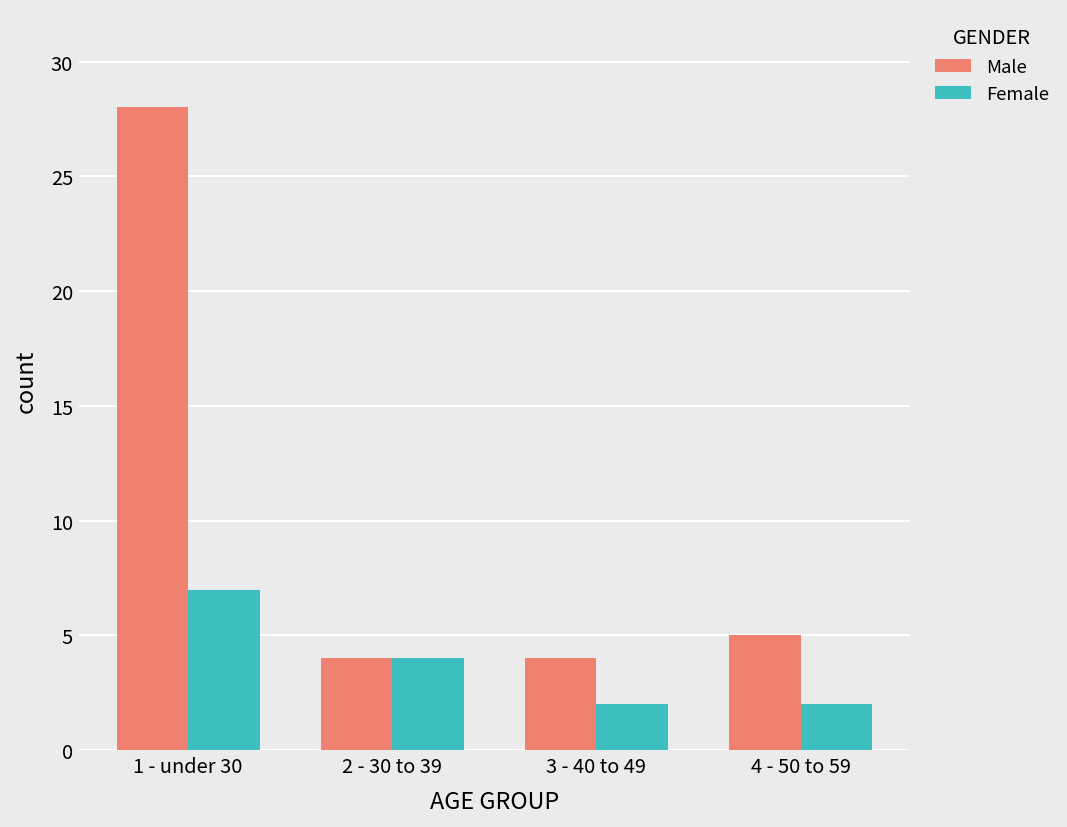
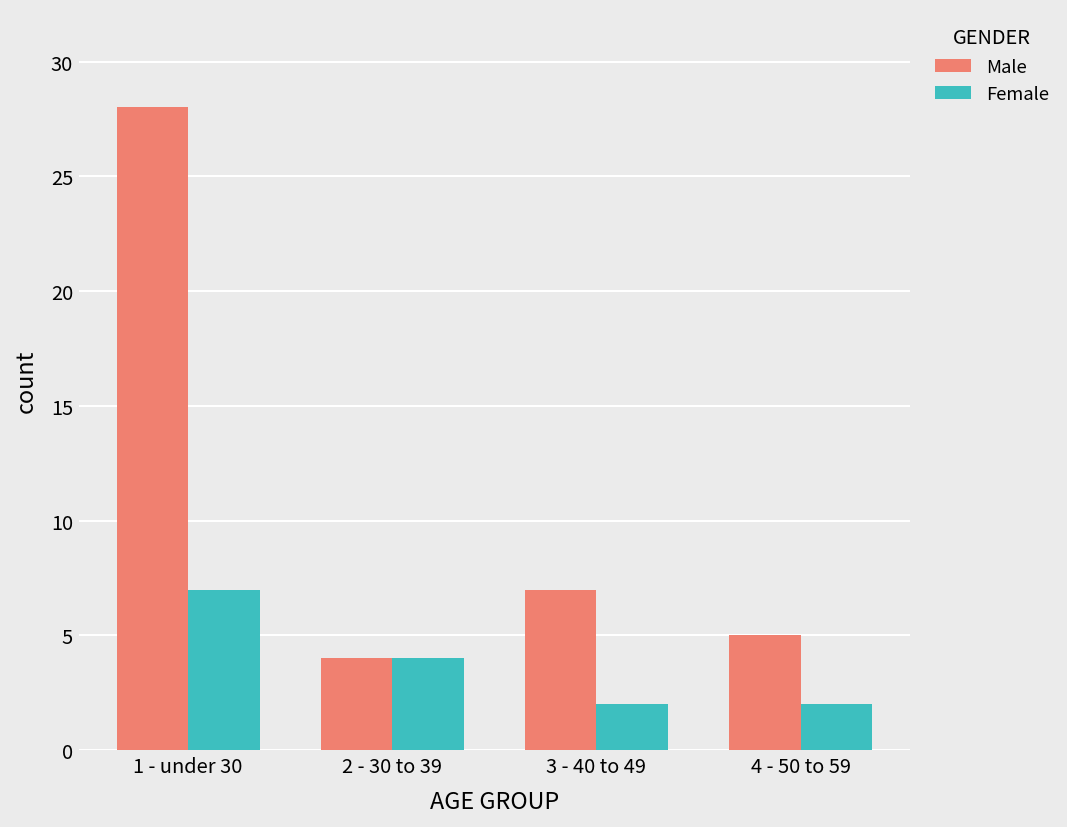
Male, 3 - 40 to 49: 4 -> 7
